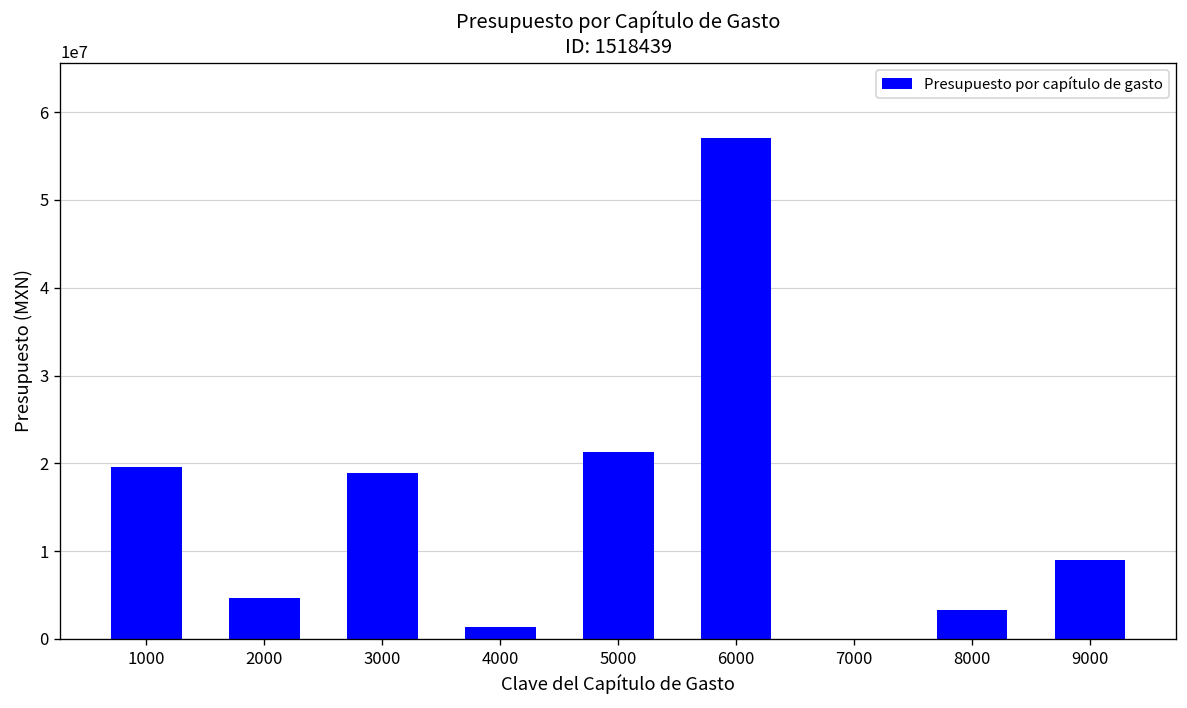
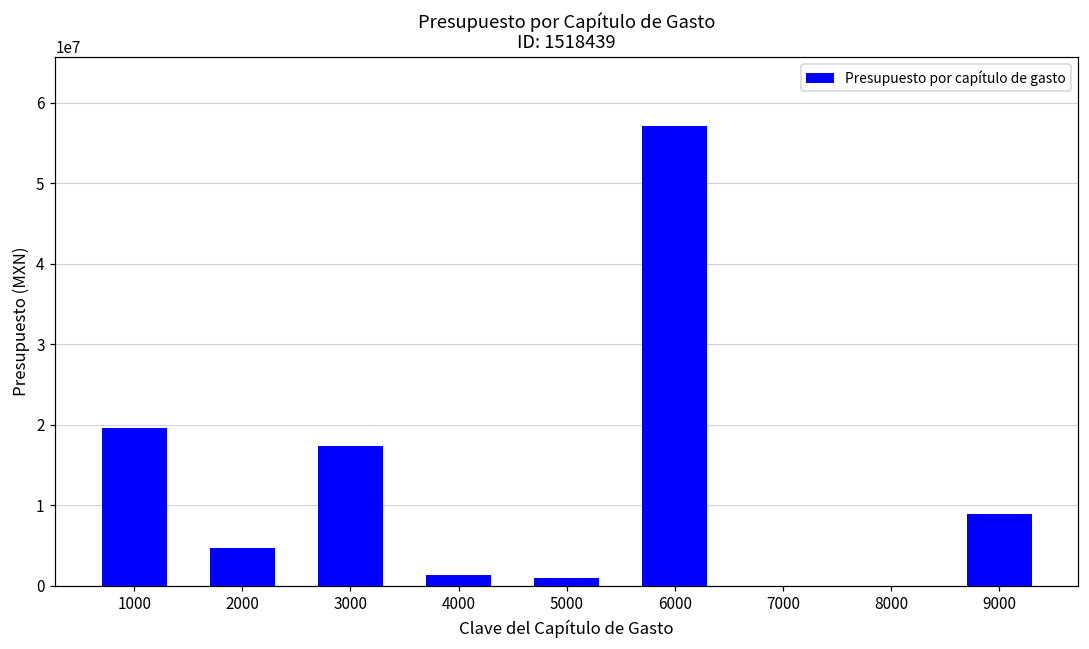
3000: 19000000 -> 17000000
5000: 21000000 -> 1000000
8000: 3000000 -> 0
